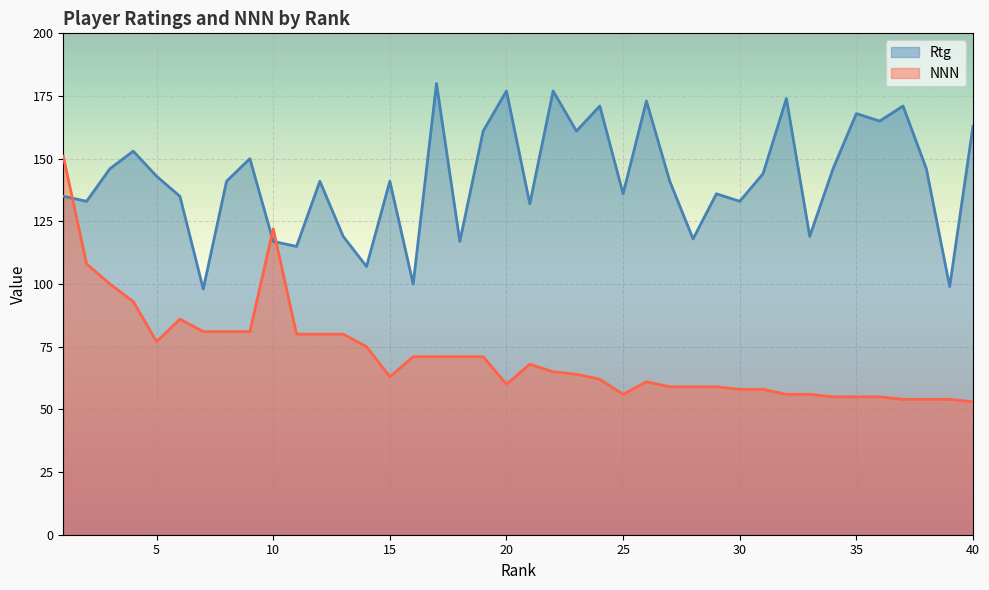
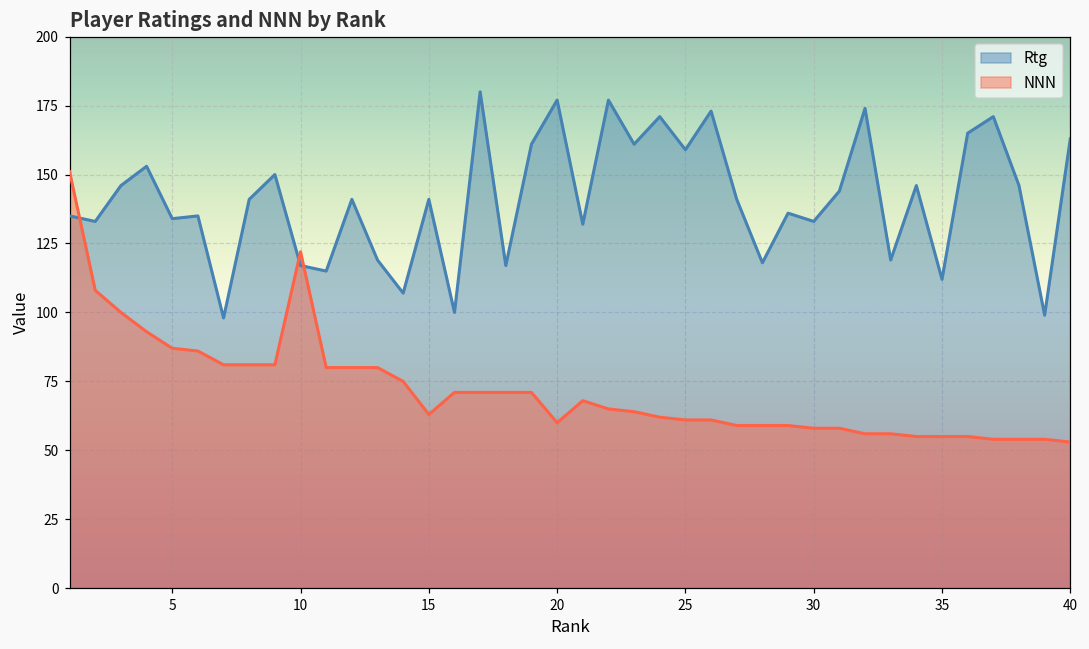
Rtg, 5: 143 -> 134
NNN, 5: 77 -> 87
Rtg, 25: 136 -> 159
NNN, 25: 56 -> 61
Rtg, 35: 168 -> 112
